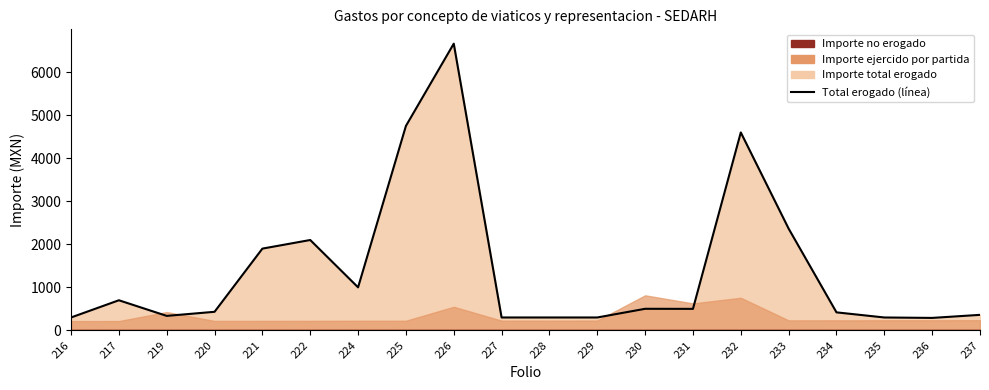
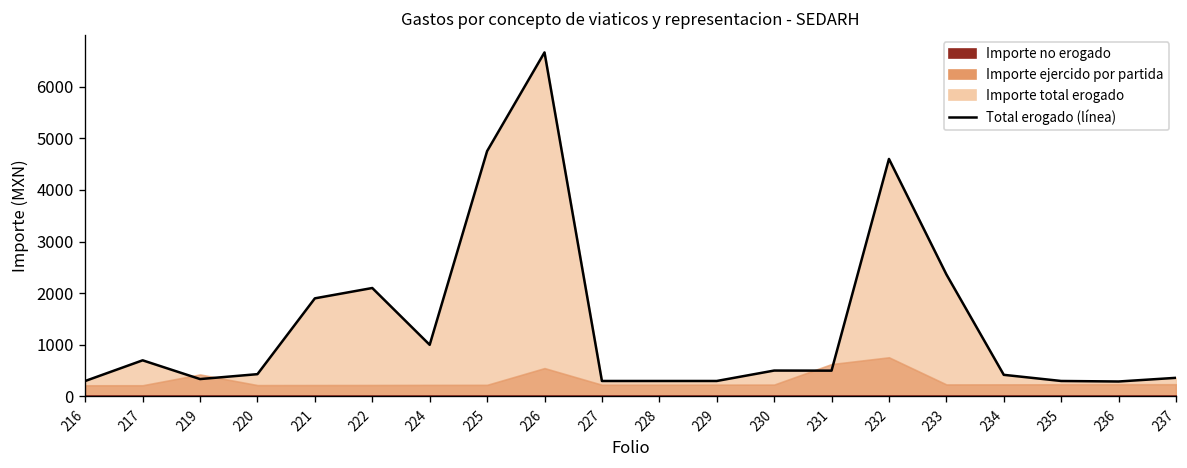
Importe ejercido por partida, 230: 800 -> 200
